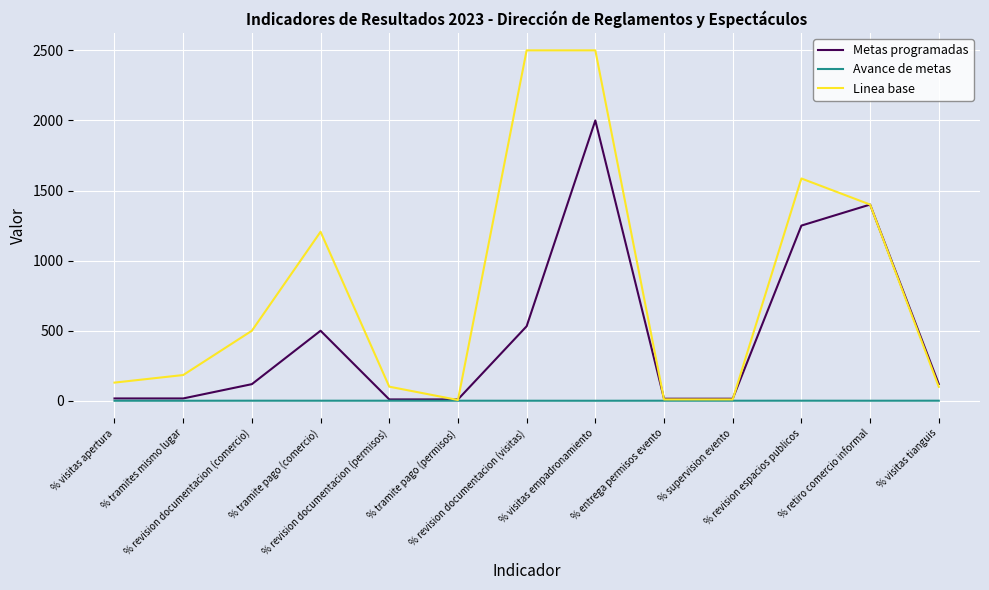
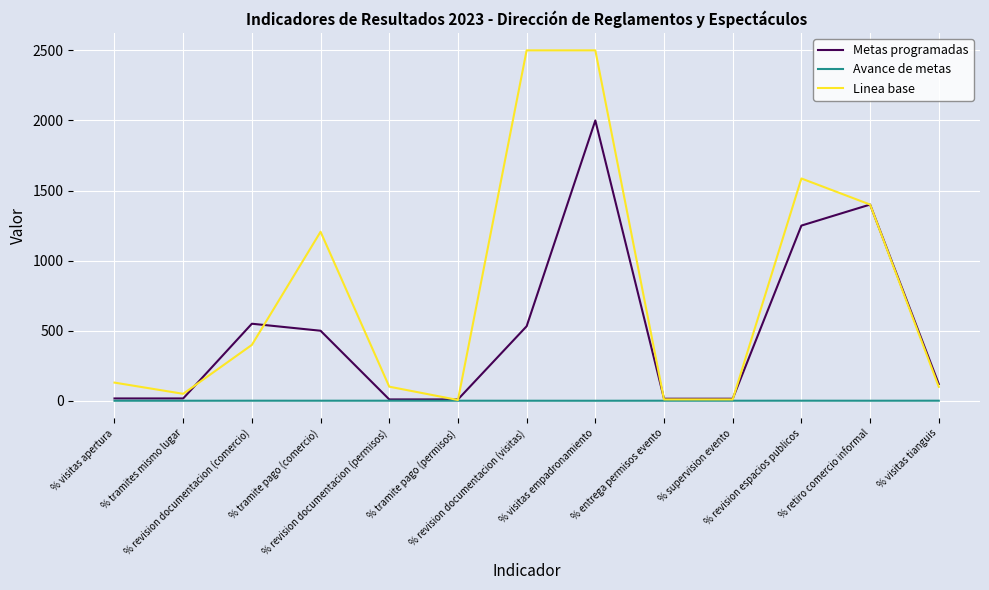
Linea base, % tramites mismo lugar: 180 -> 50
Metas programadas, % revision documentacion (comercio): 120 -> 550
Linea base, % revision documentacion (comercio): 500 -> 400
